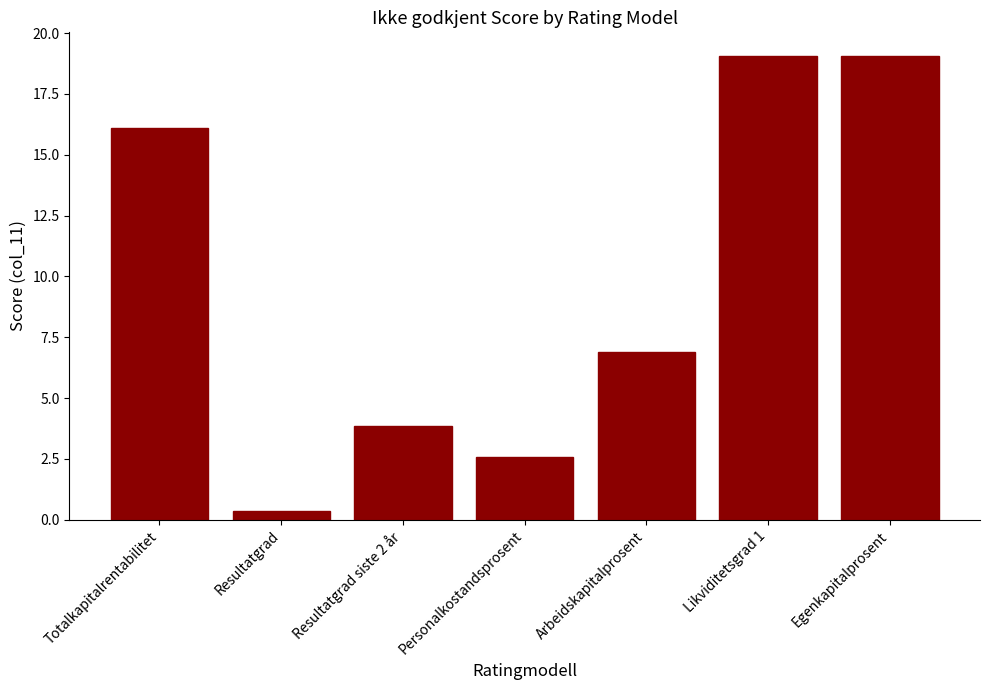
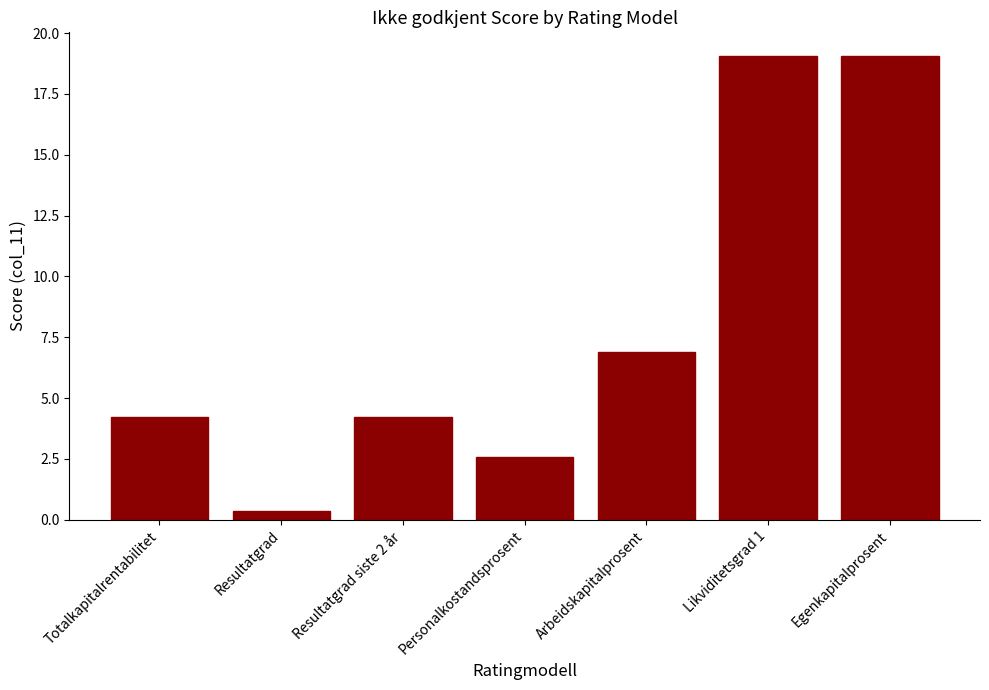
Totalkapitalrentabilitet: 16.1 -> 4.2
Resultatgrad siste 2 år: 3.9 -> 4.2
